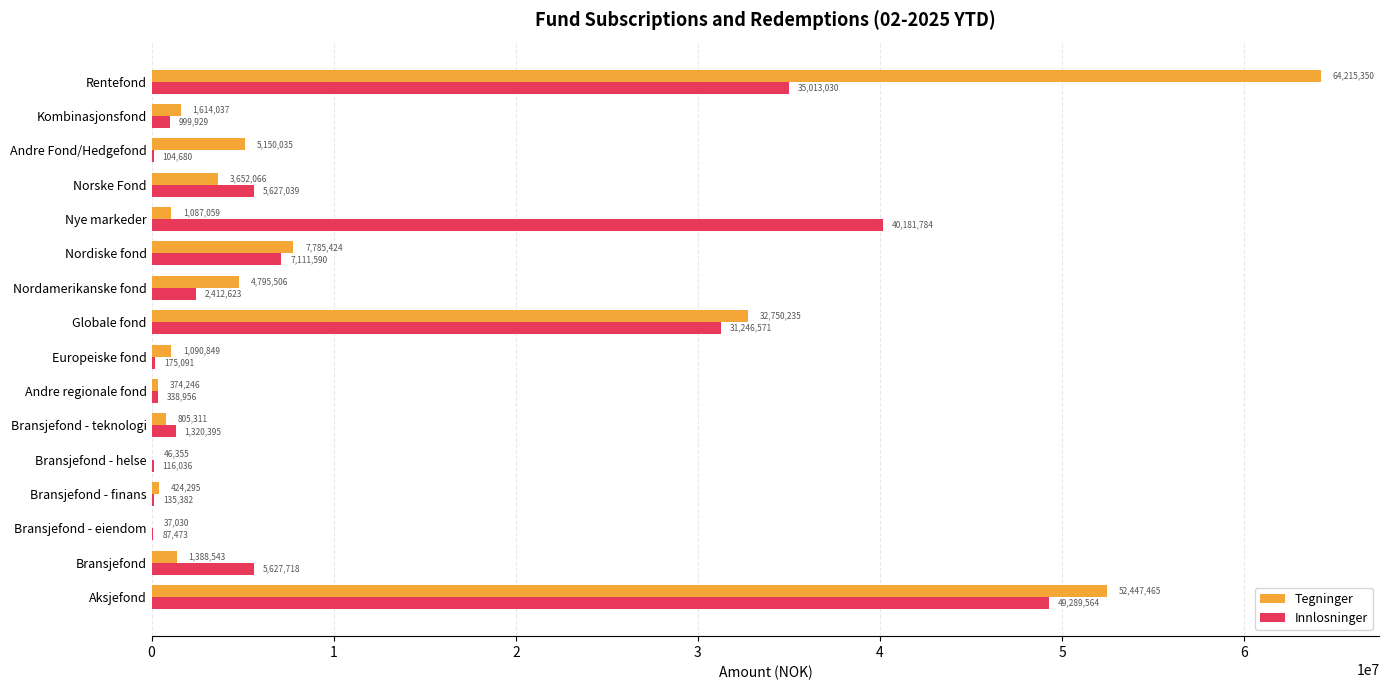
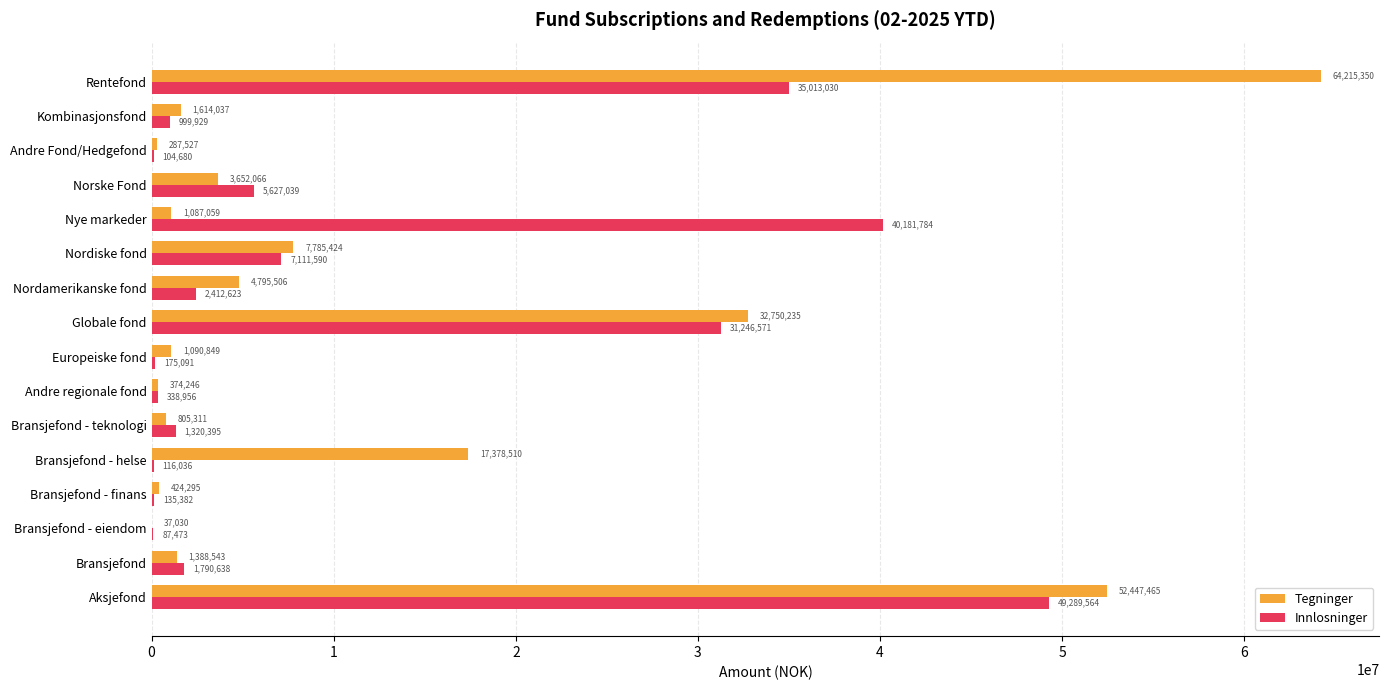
Tegninger, Andre Fond/Hedgefond: 5,150,035 -> 287,527
Tegninger, Bransjefond - helse: 46,355 -> 17,378,510
Innlosninger, Bransjefond: 5,627,718 -> 1,790,638
